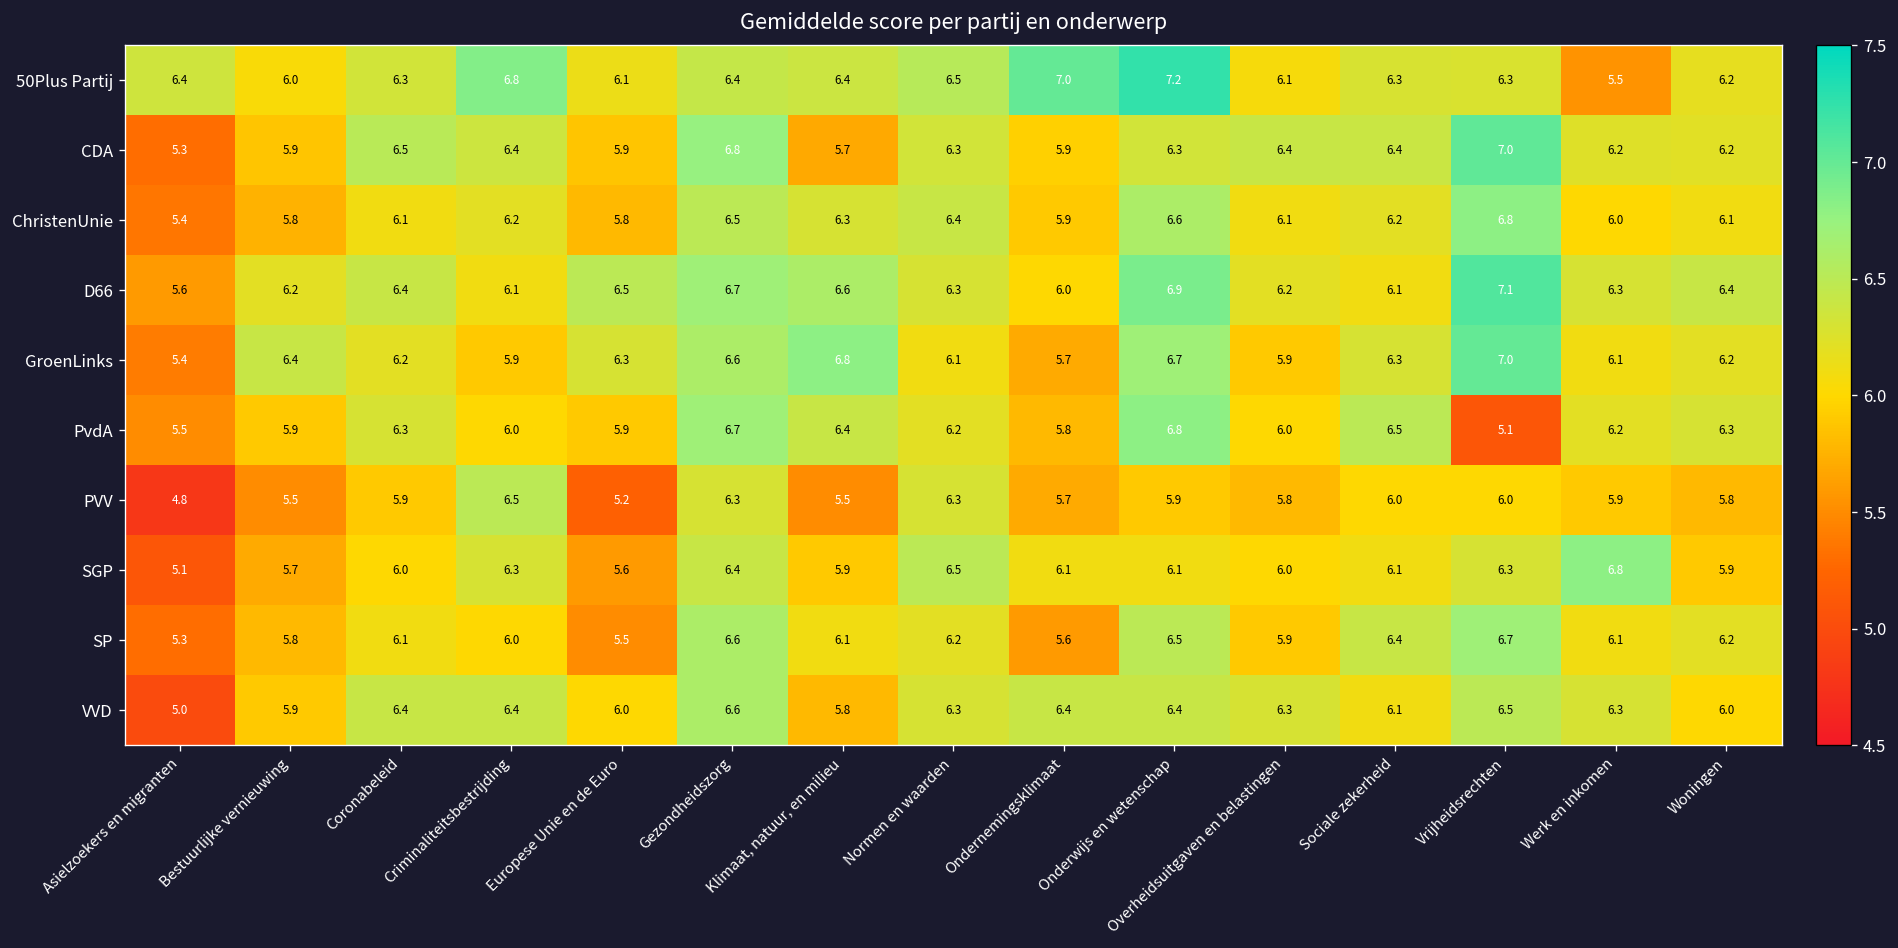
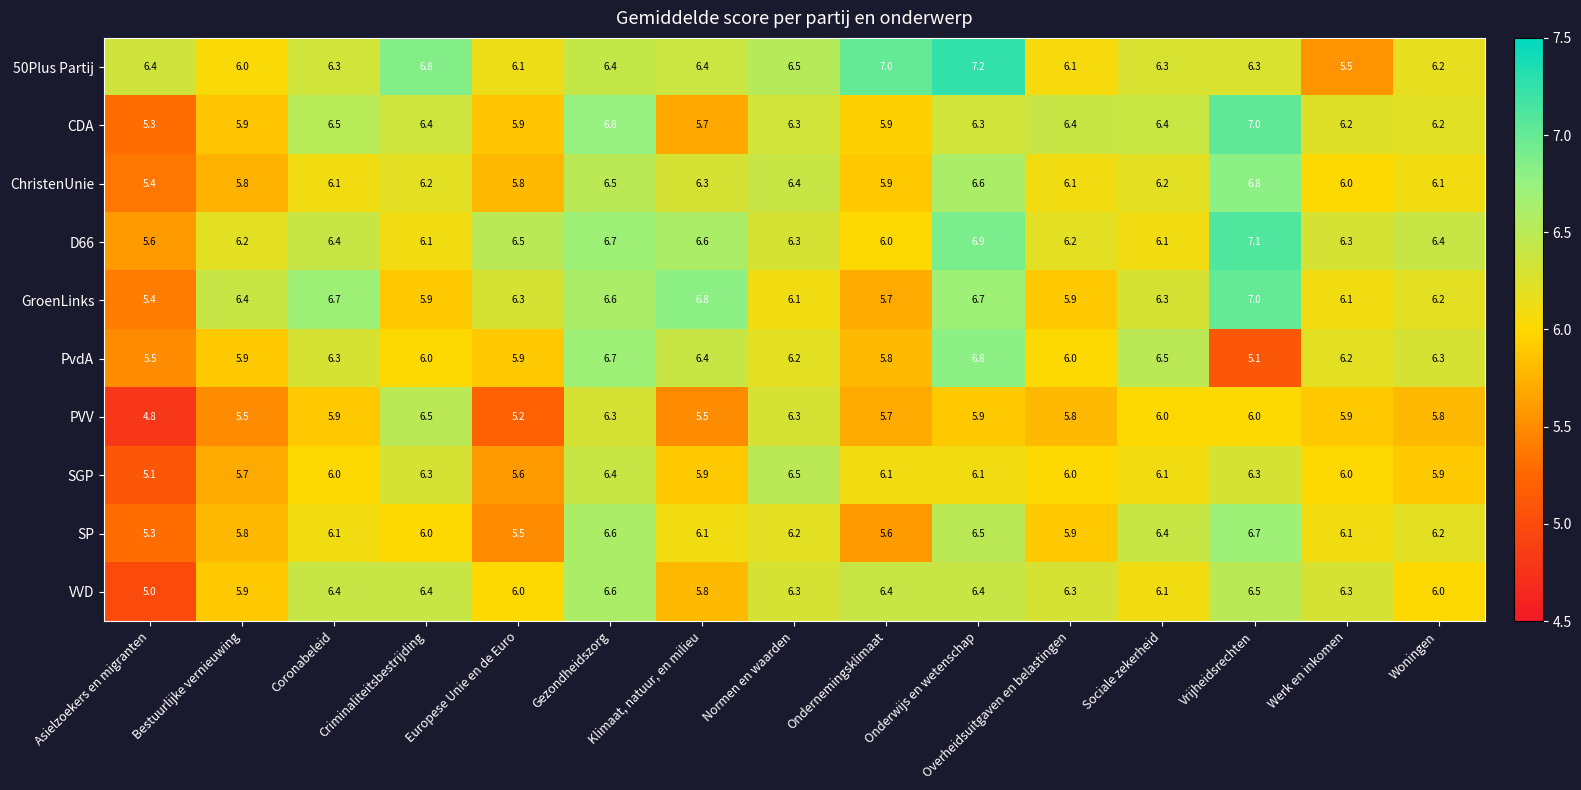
GroenLinks, Coronabeleid: 6.2 -> 6.7
SGP, Werk en inkomen: 6.8 -> 6.0
